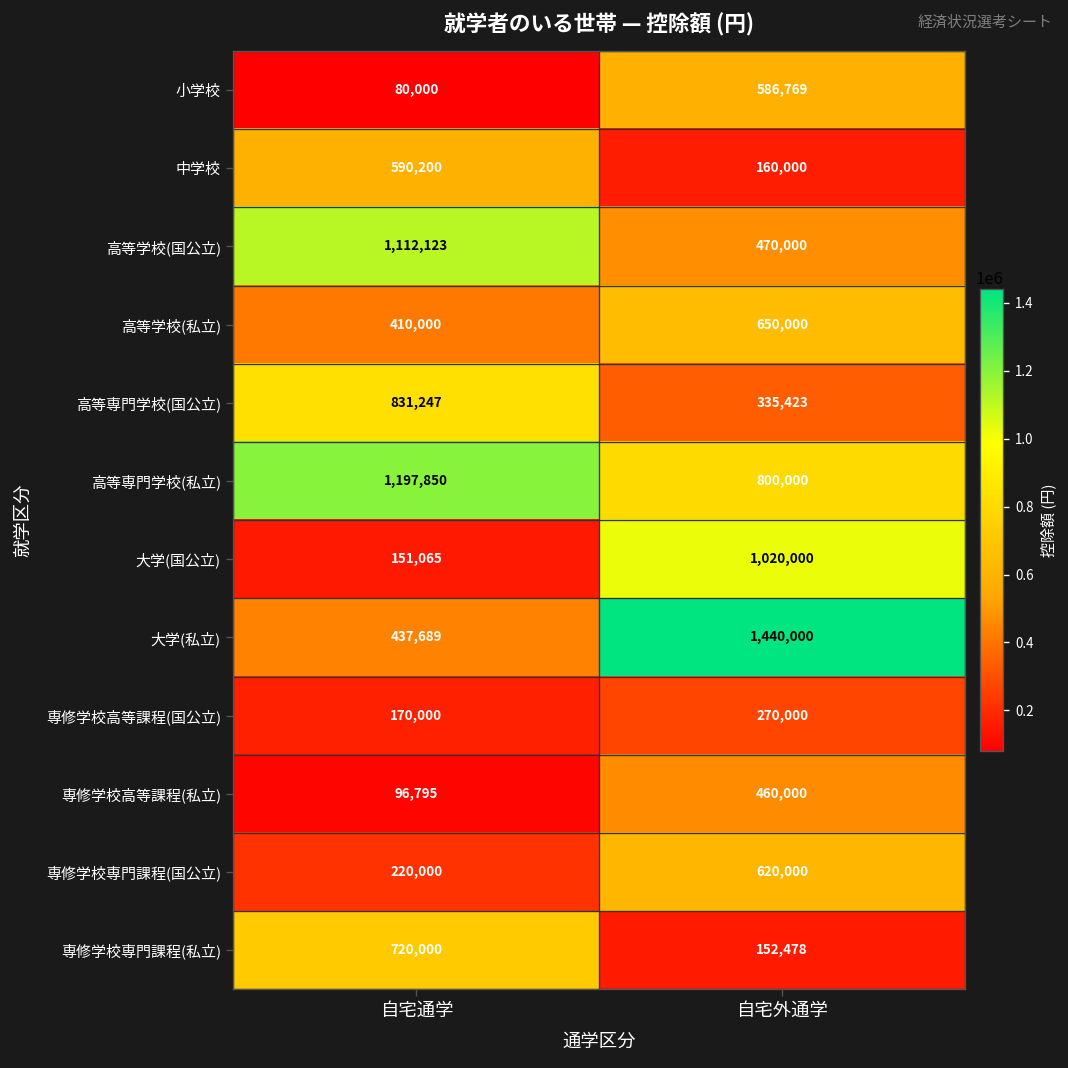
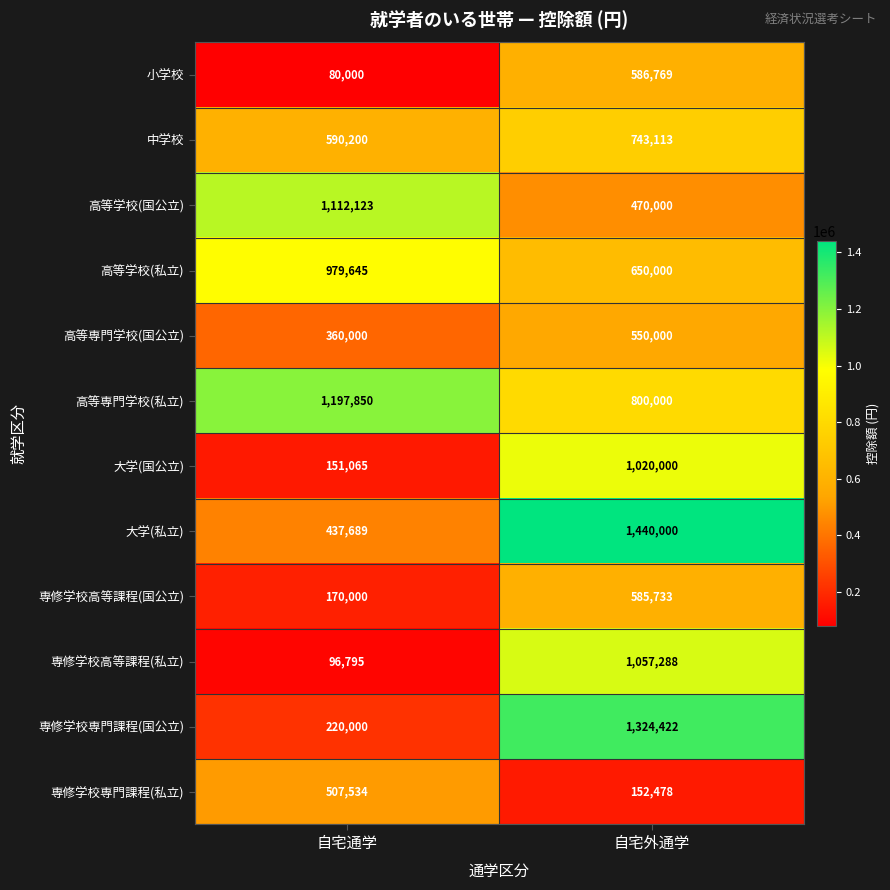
中学校, 自宅外通学: 160,000 -> 743,113
高等学校(私立), 自宅通学: 410,000 -> 979,645
高等専門学校(国公立), 自宅通学: 831,247 -> 360,000
高等専門学校(国公立), 自宅外通学: 335,423 -> 550,000
専修学校高等課程(国公立), 自宅外通学: 270,000 -> 585,733
専修学校高等課程(私立), 自宅外通学: 460,000 -> 1,057,288
専修学校専門課程(国公立), 自宅外通学: 620,000 -> 1,324,422
専修学校専門課程(私立), 自宅通学: 720,000 -> 507,534
